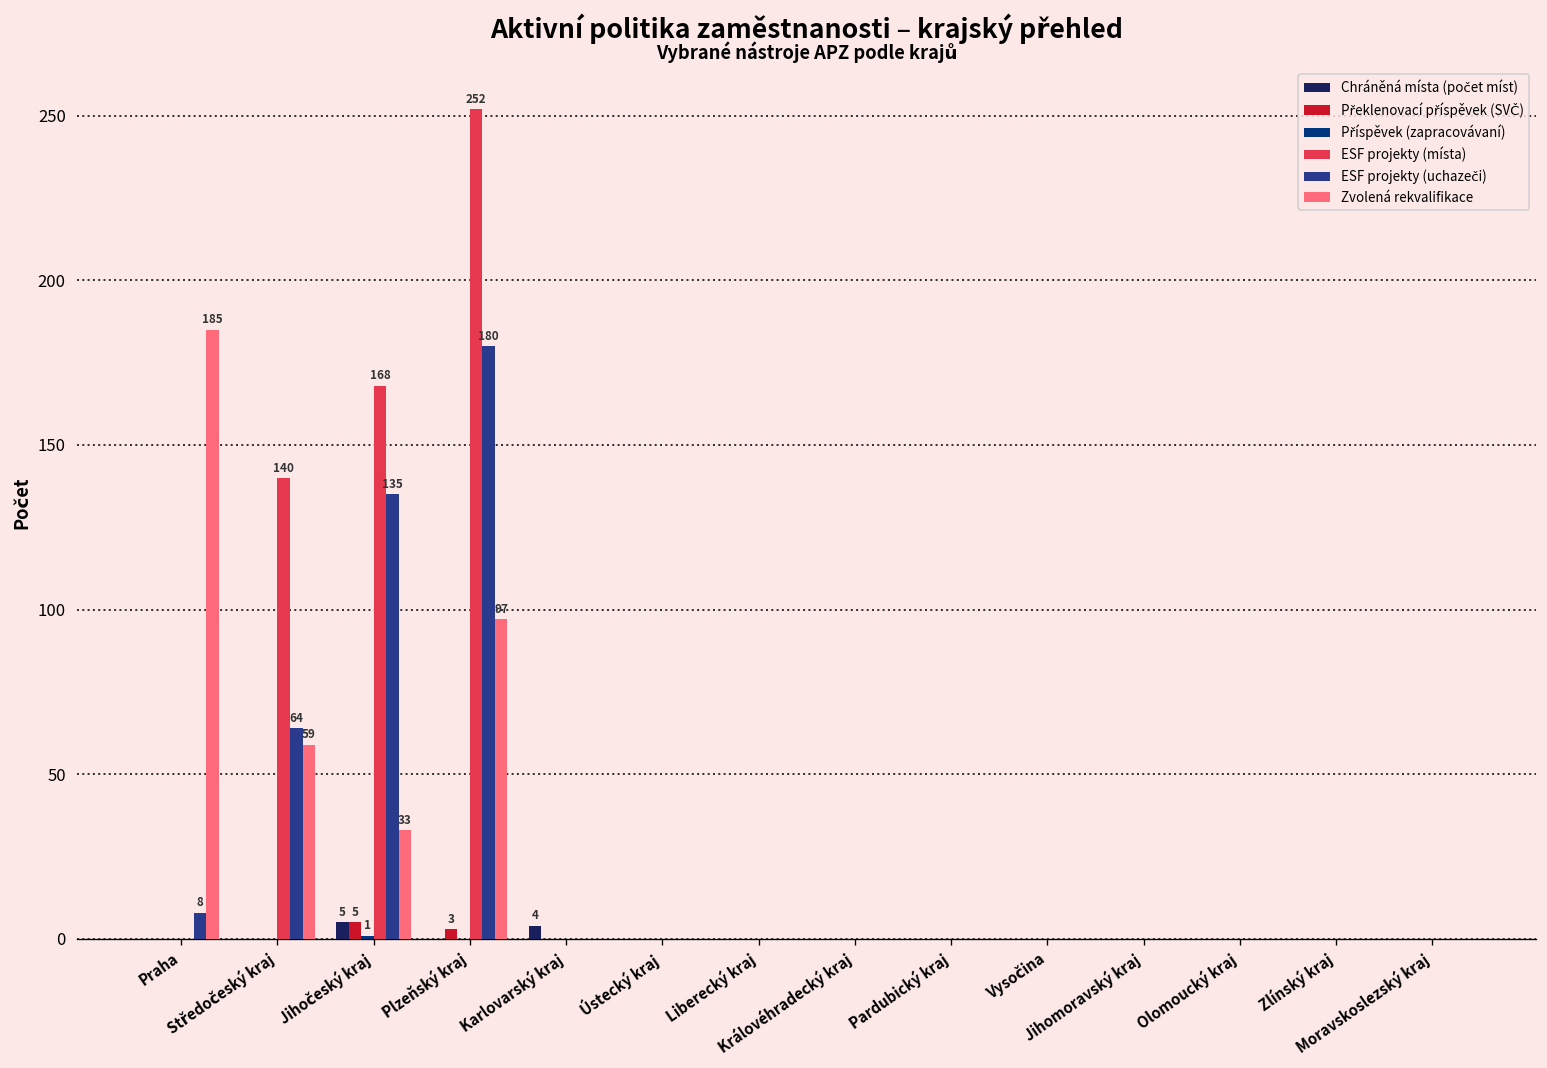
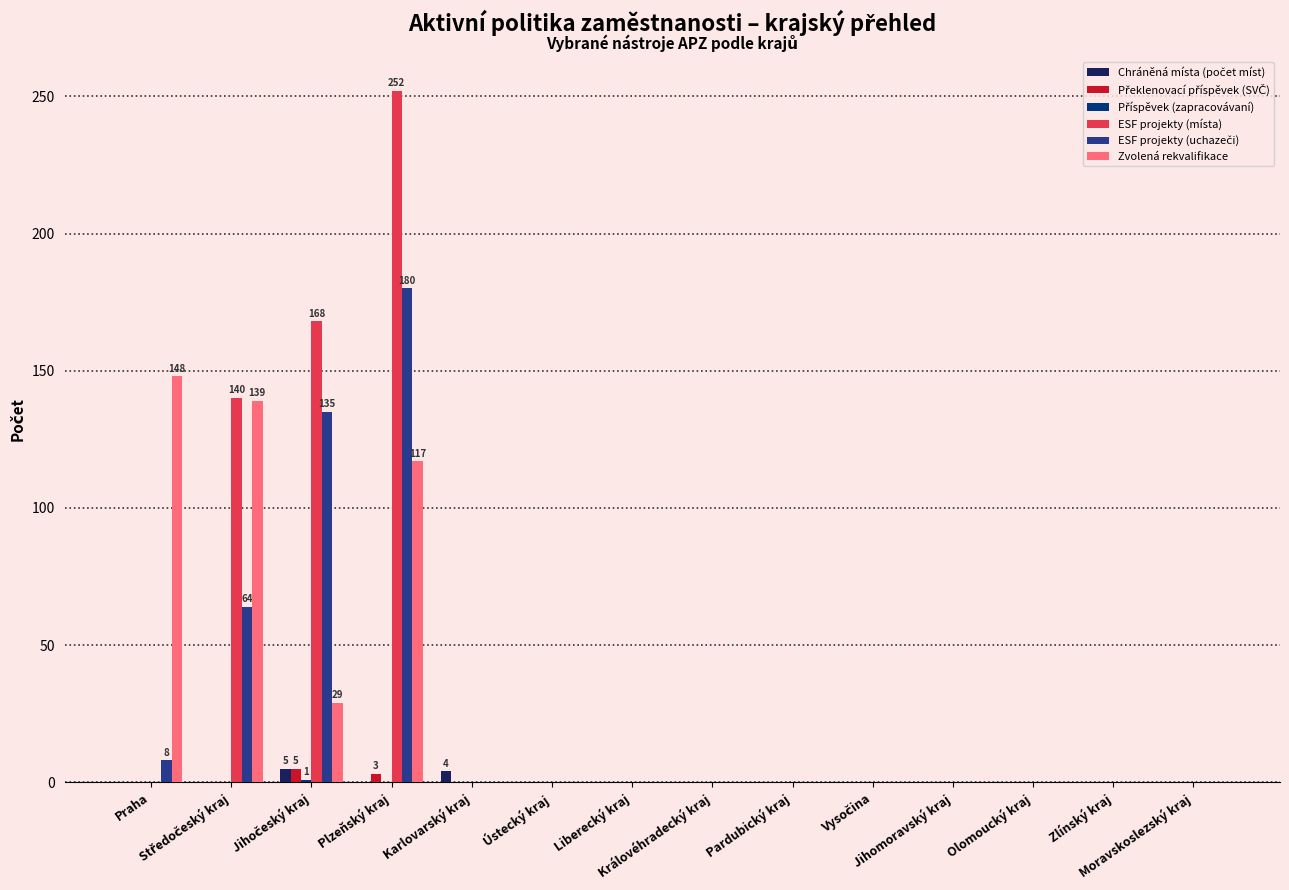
Zvolená rekvalifikace, Praha: 185 -> 148
Zvolená rekvalifikace, Středočeský kraj: 59 -> 139
Zvolená rekvalifikace, Jihočeský kraj: 33 -> 29
Zvolená rekvalifikace, Plzeňský kraj: 97 -> 117
